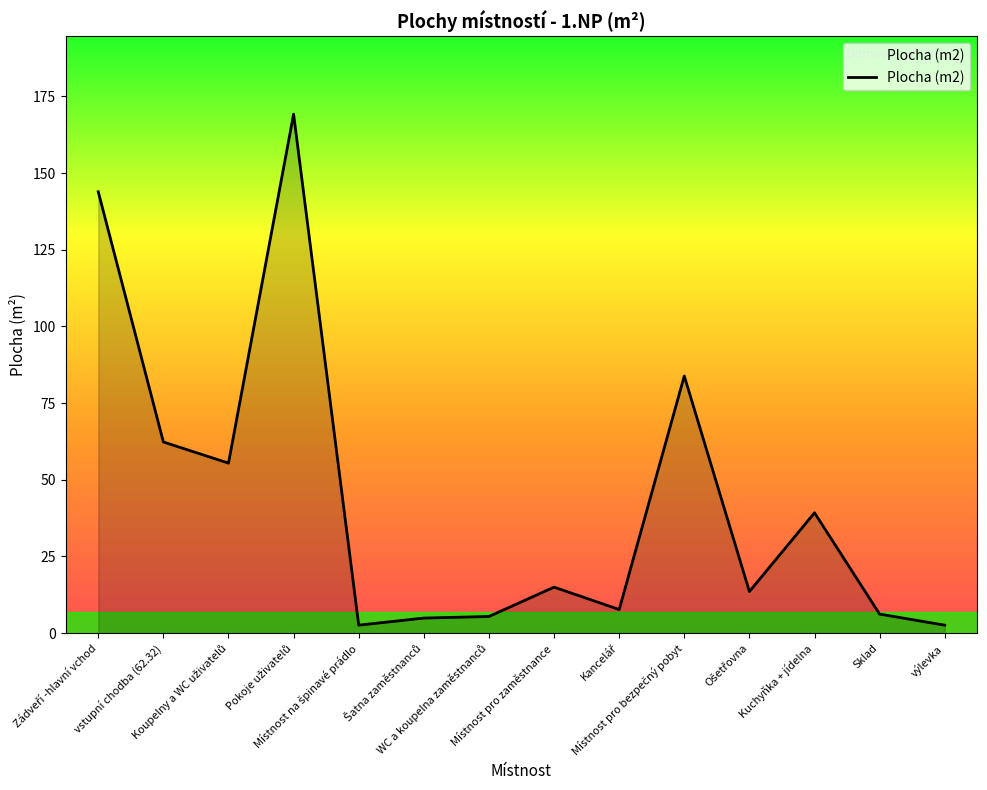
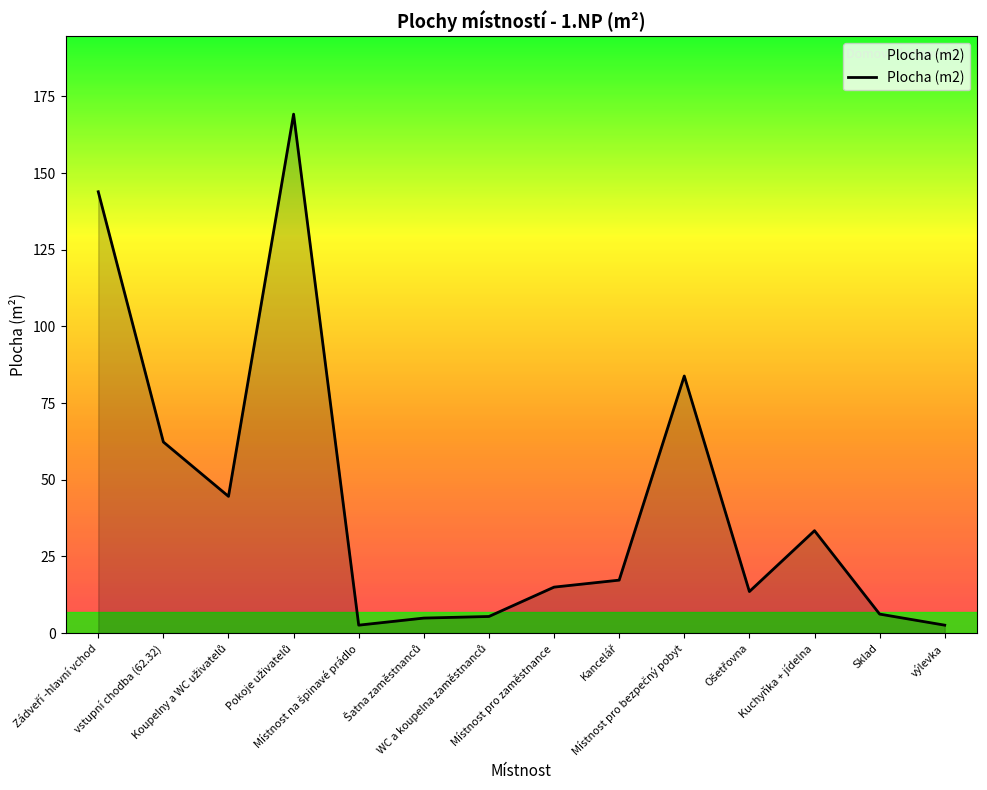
Koupelny a WC uživatelů: 55 -> 45
Kancelář: 8 -> 17
Kuchyňka + jídelna: 39 -> 33
